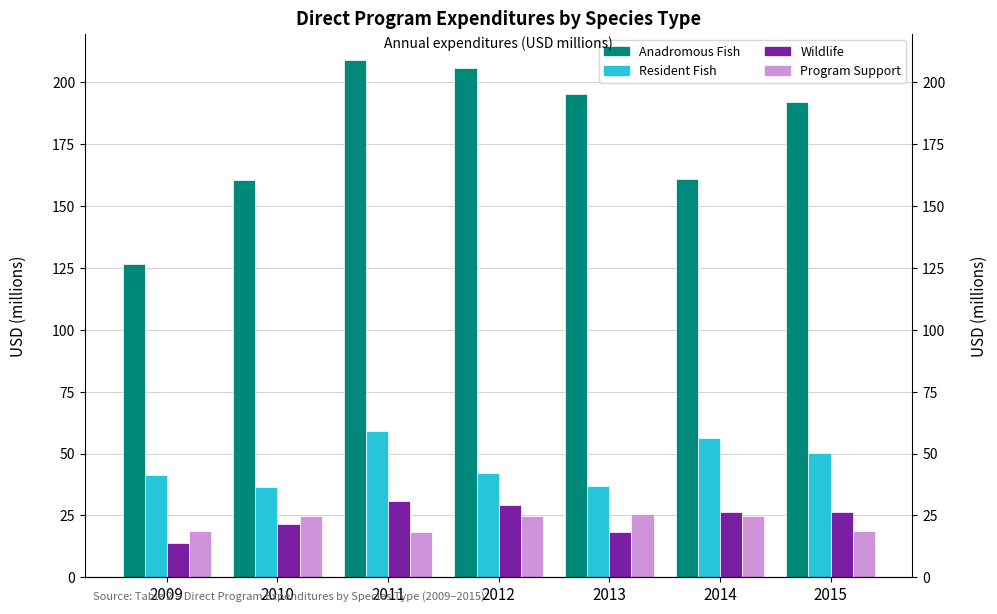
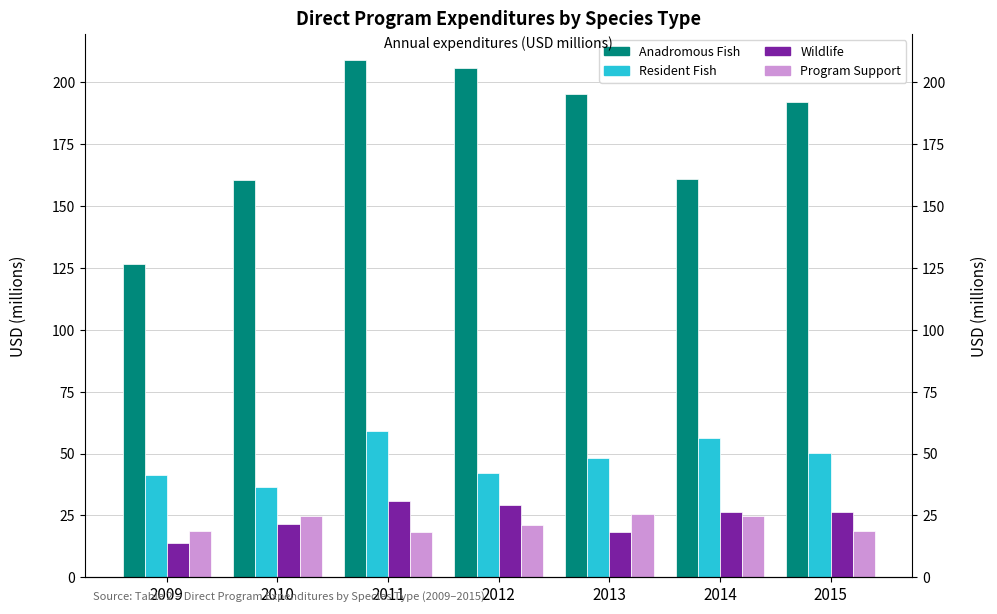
Program Support, 2012: 25 -> 21
Resident Fish, 2013: 37 -> 48
